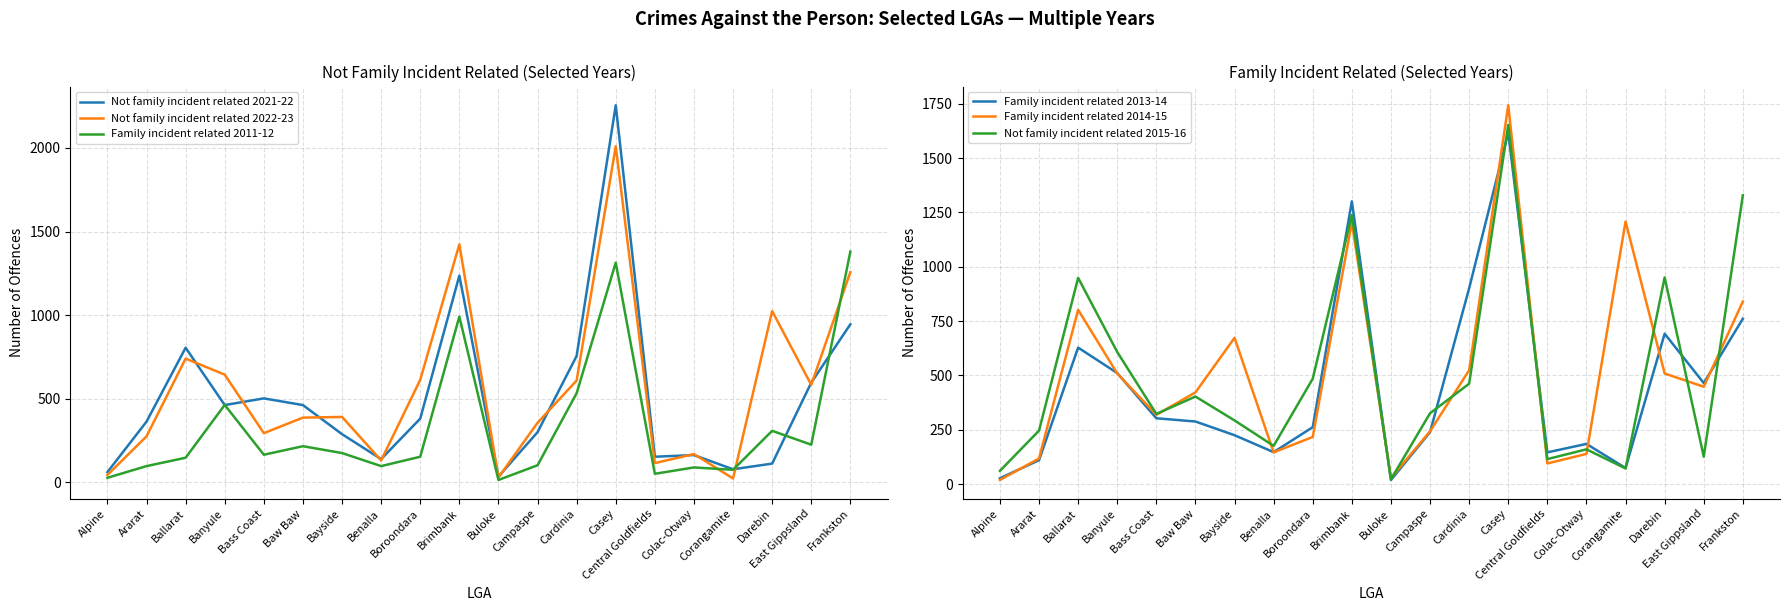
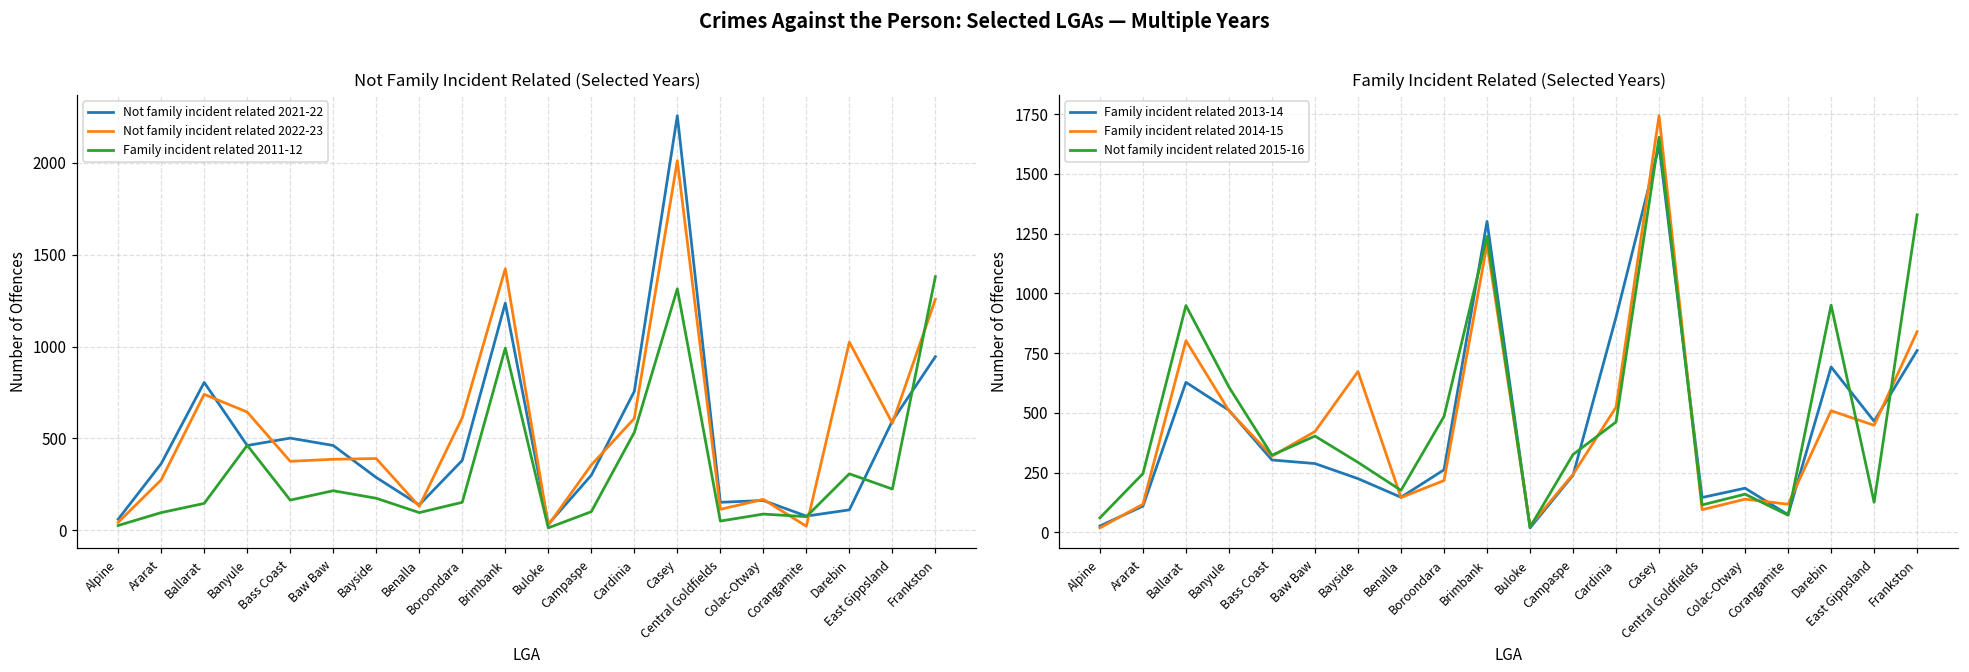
Not Family Incident Related (Selected Years), Not family incident related 2022-23, Bass Coast: 290 -> 380
Family Incident Related (Selected Years), Family incident related 2014-15, Corangamite: 1210 -> 120
